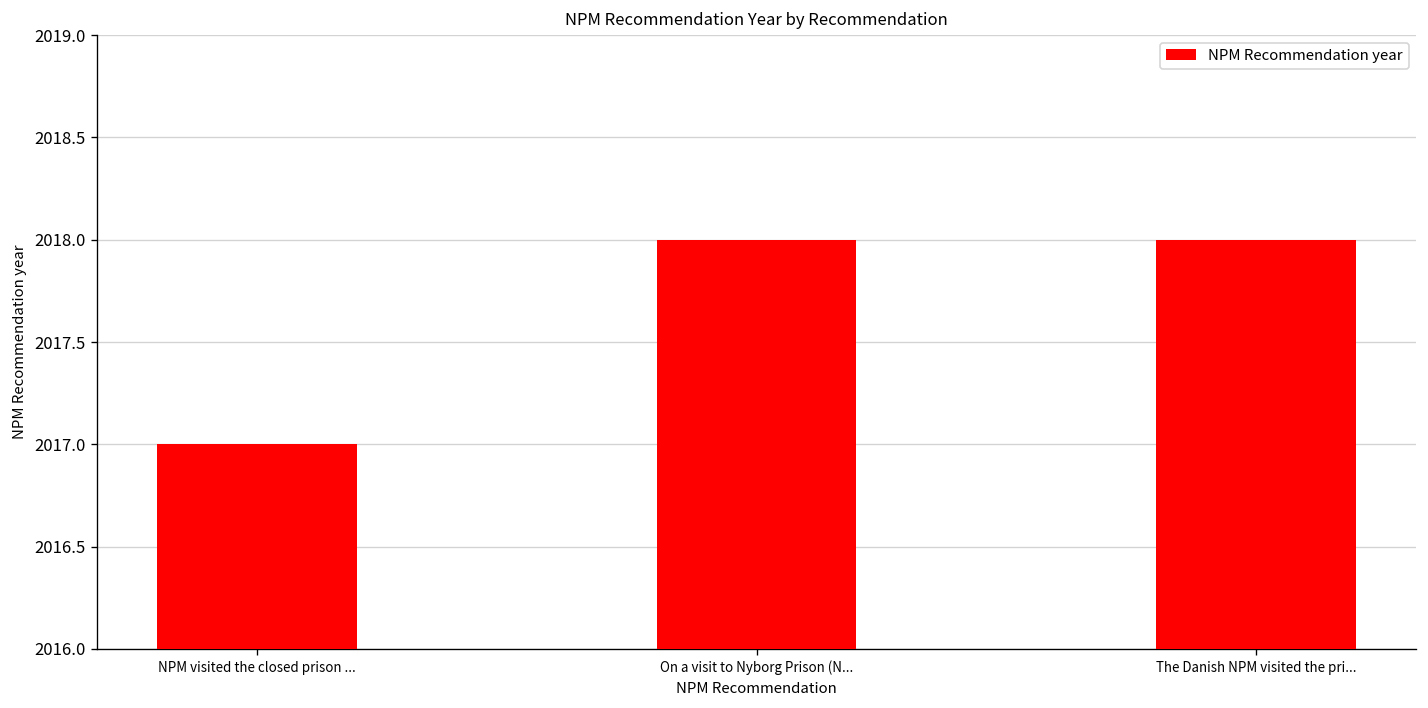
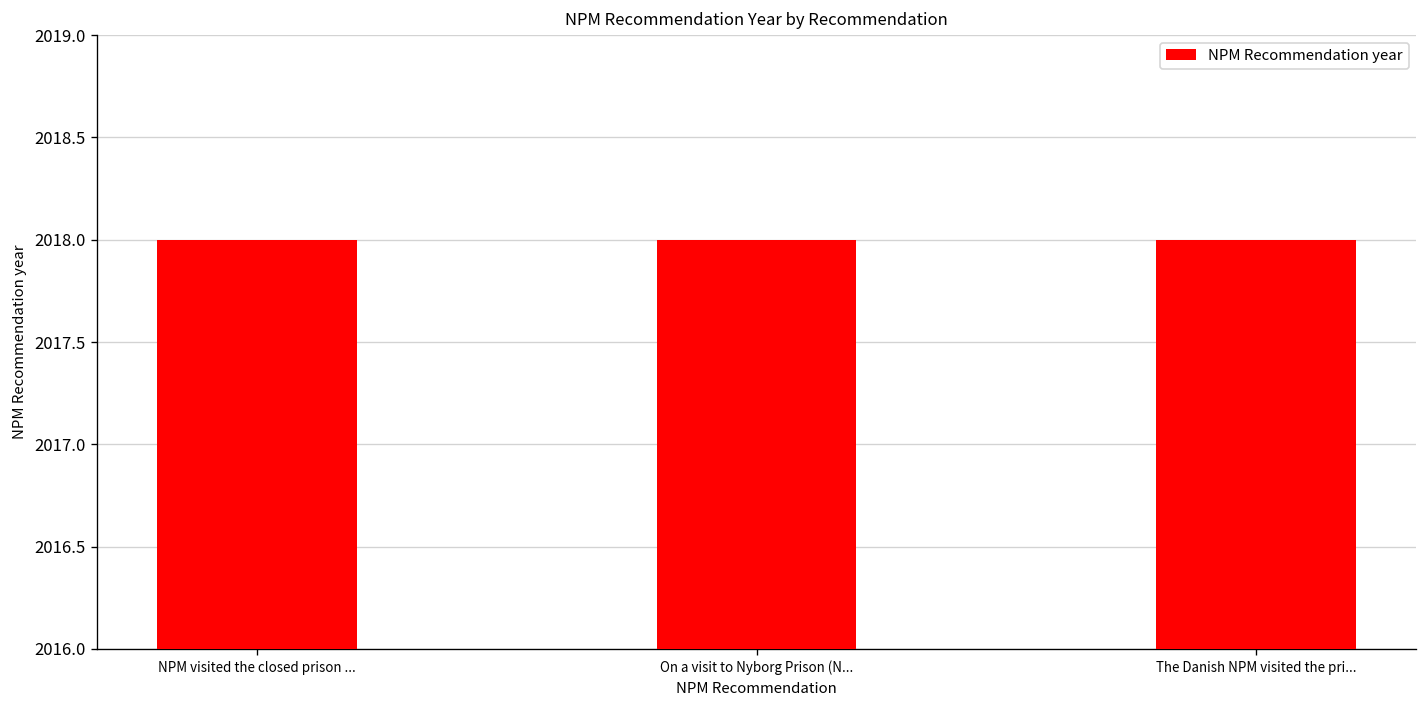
NPM visited the closed prison ...: 2017 -> 2018
